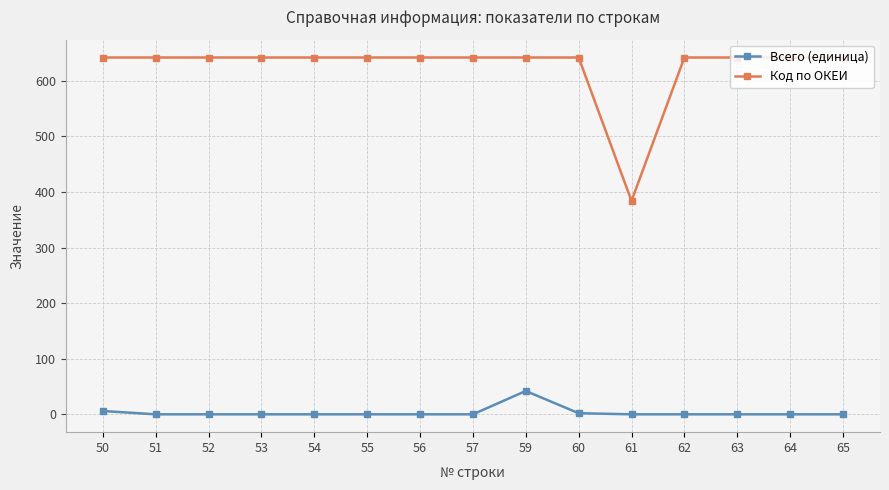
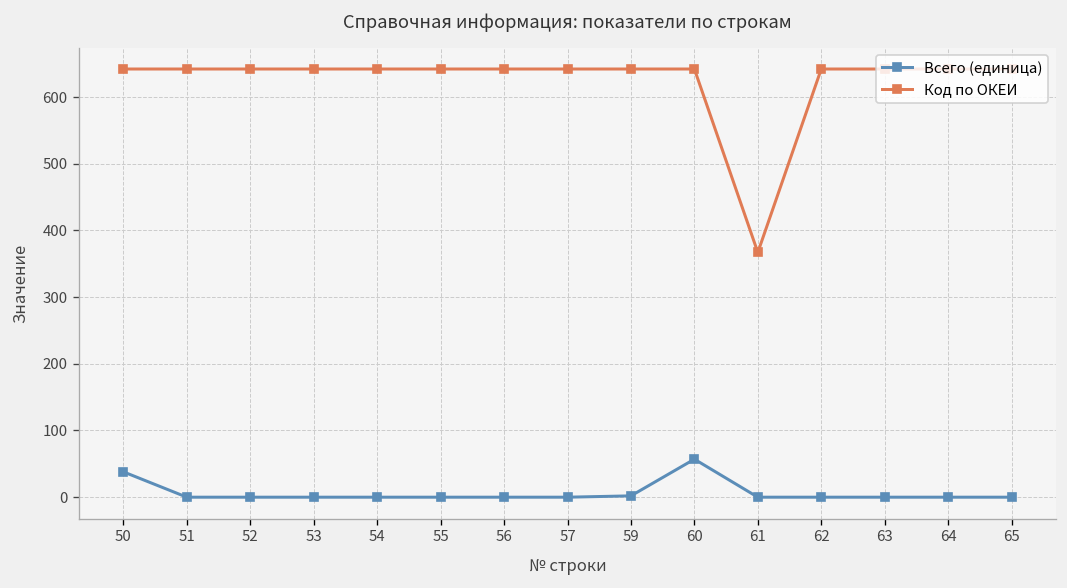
Всего (единица), 50: 10 -> 40
Всего (единица), 59: 40 -> 0
Всего (единица), 60: 0 -> 60
Код по ОКЕИ, 61: 380 -> 370
